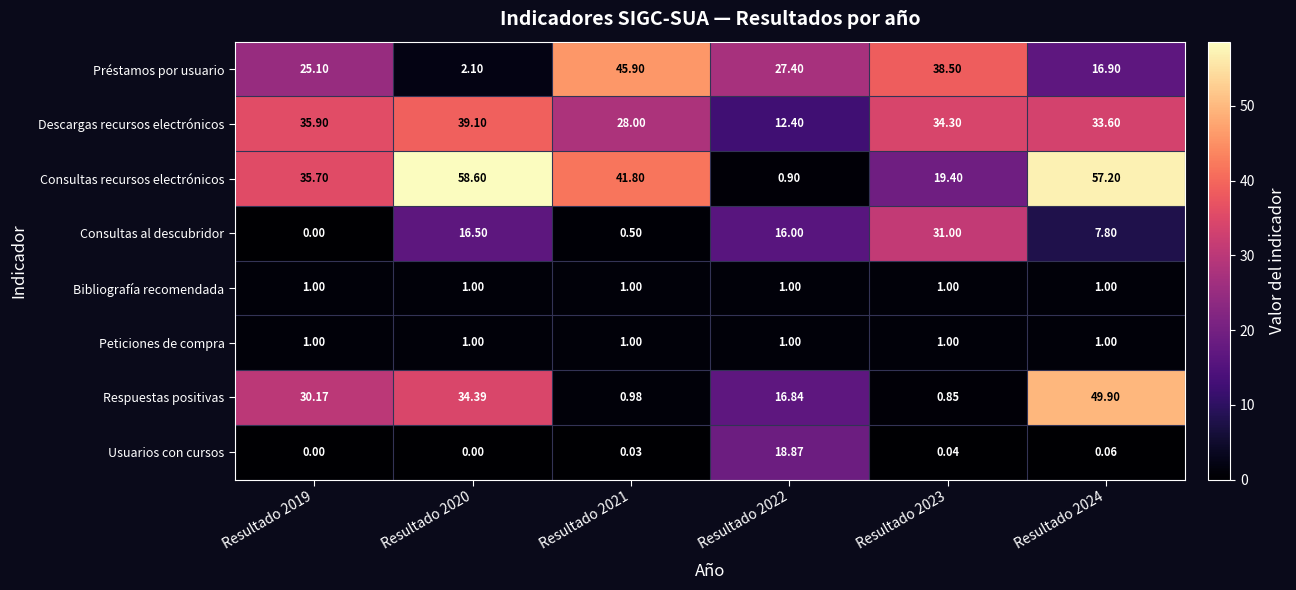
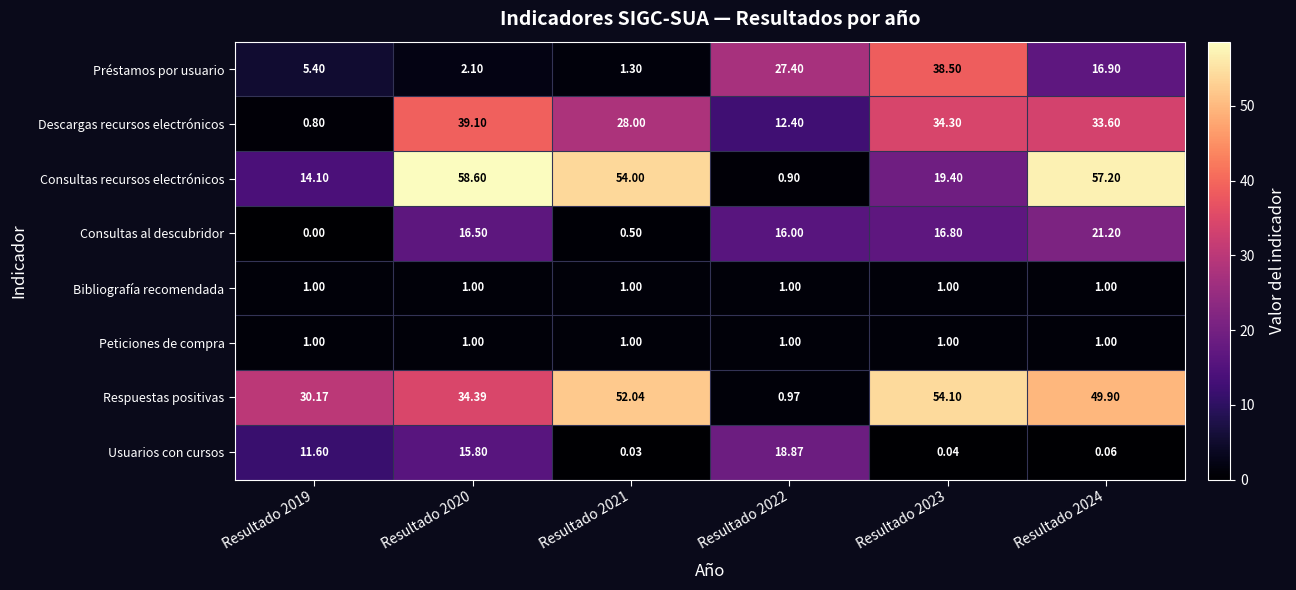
Préstamos por usuario, Resultado 2019: 25.10 -> 5.40
Préstamos por usuario, Resultado 2021: 45.90 -> 1.30
Descargas recursos electrónicos, Resultado 2019: 35.90 -> 0.80
Consultas recursos electrónicos, Resultado 2019: 35.70 -> 14.10
Consultas recursos electrónicos, Resultado 2021: 41.80 -> 54.00
Consultas al descubridor, Resultado 2023: 31.00 -> 16.80
Consultas al descubridor, Resultado 2024: 7.80 -> 21.20
Respuestas positivas, Resultado 2021: 0.98 -> 52.04
Respuestas positivas, Resultado 2022: 16.84 -> 0.97
Respuestas positivas, Resultado 2023: 0.85 -> 54.10
Usuarios con cursos, Resultado 2019: 0.00 -> 11.60
Usuarios con cursos, Resultado 2020: 0.00 -> 15.80
